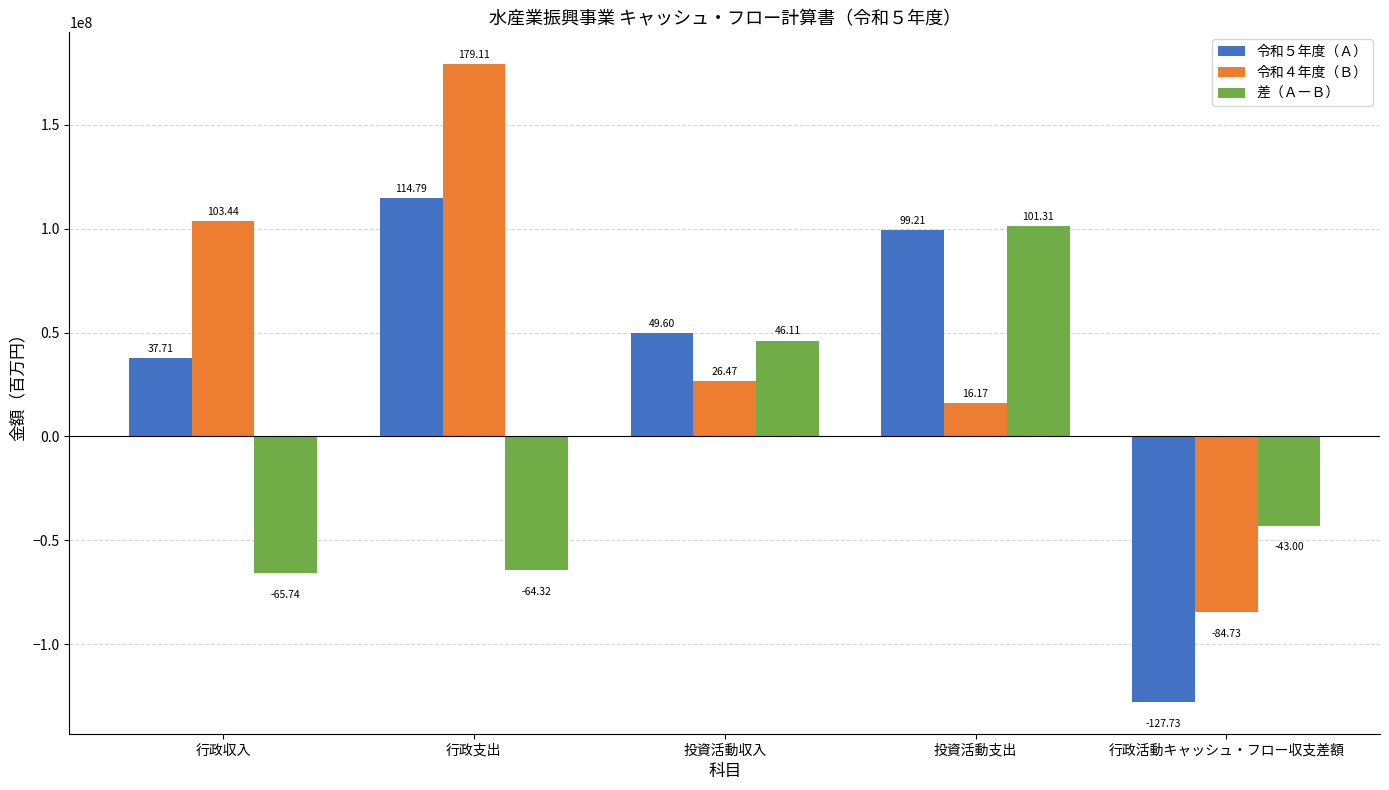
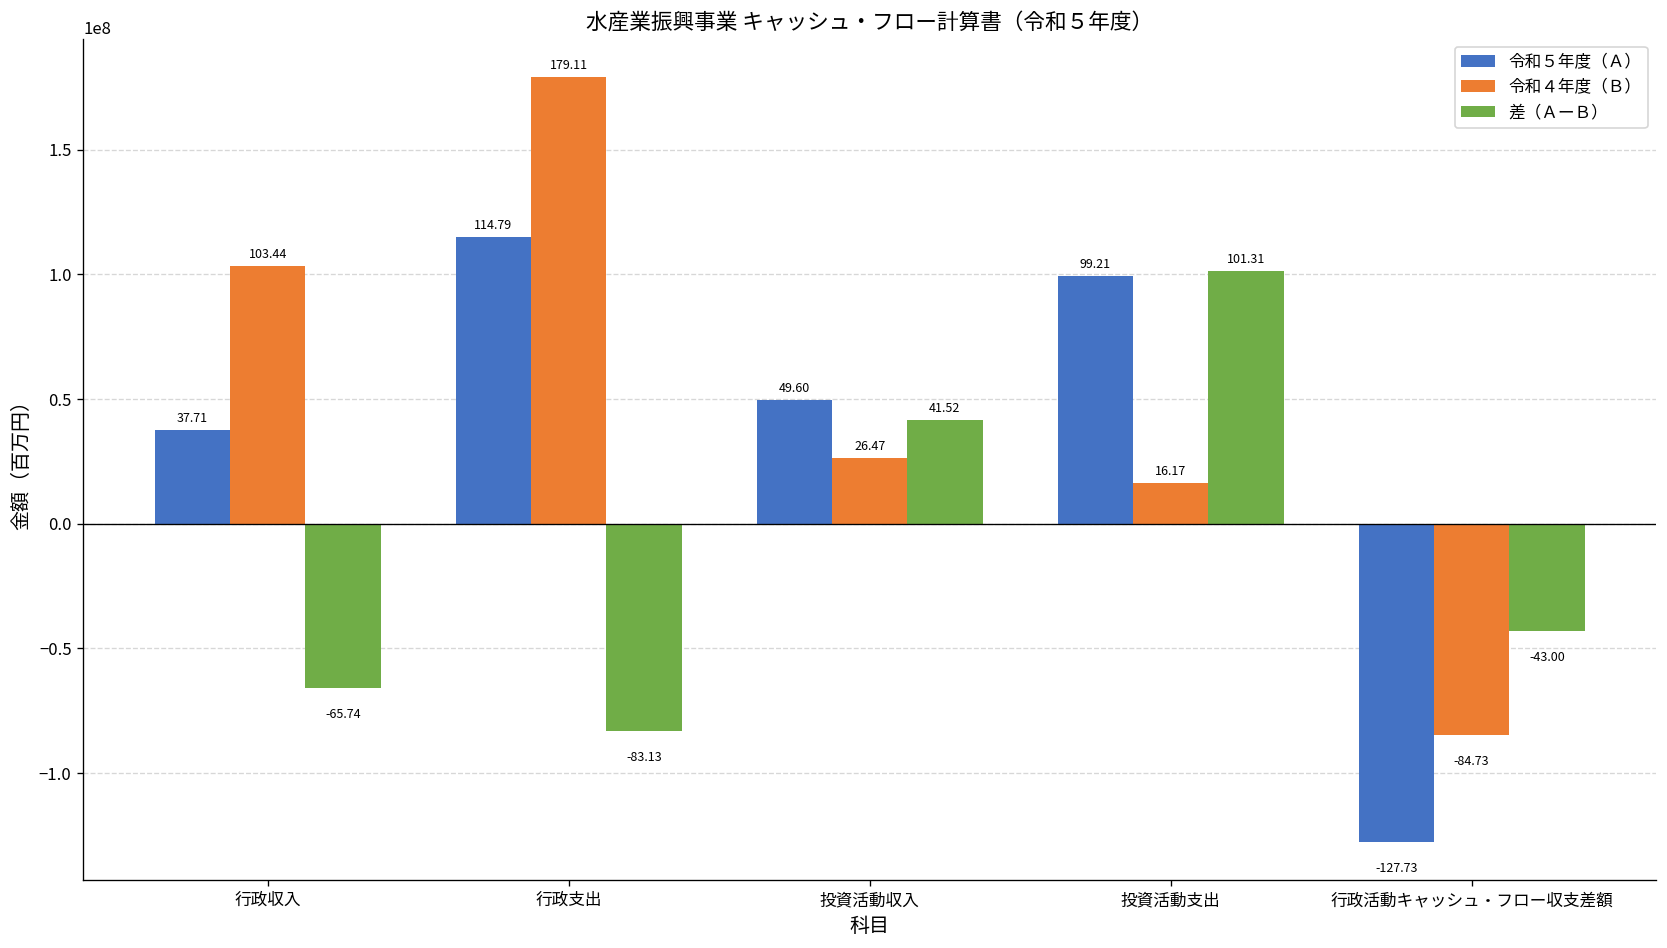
差（ＡーＢ）, 行政支出: -64.32 -> -83.13
差（ＡーＢ）, 投資活動収入: 46.11 -> 41.52
